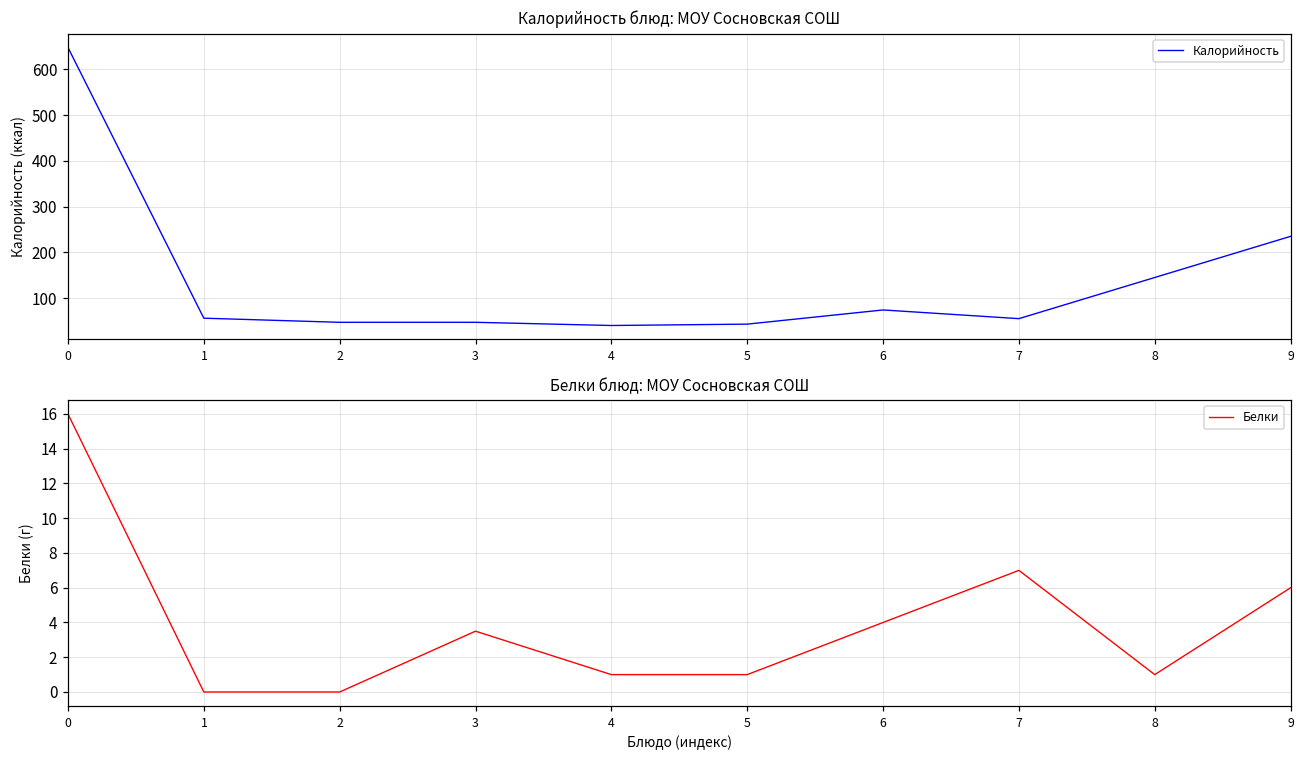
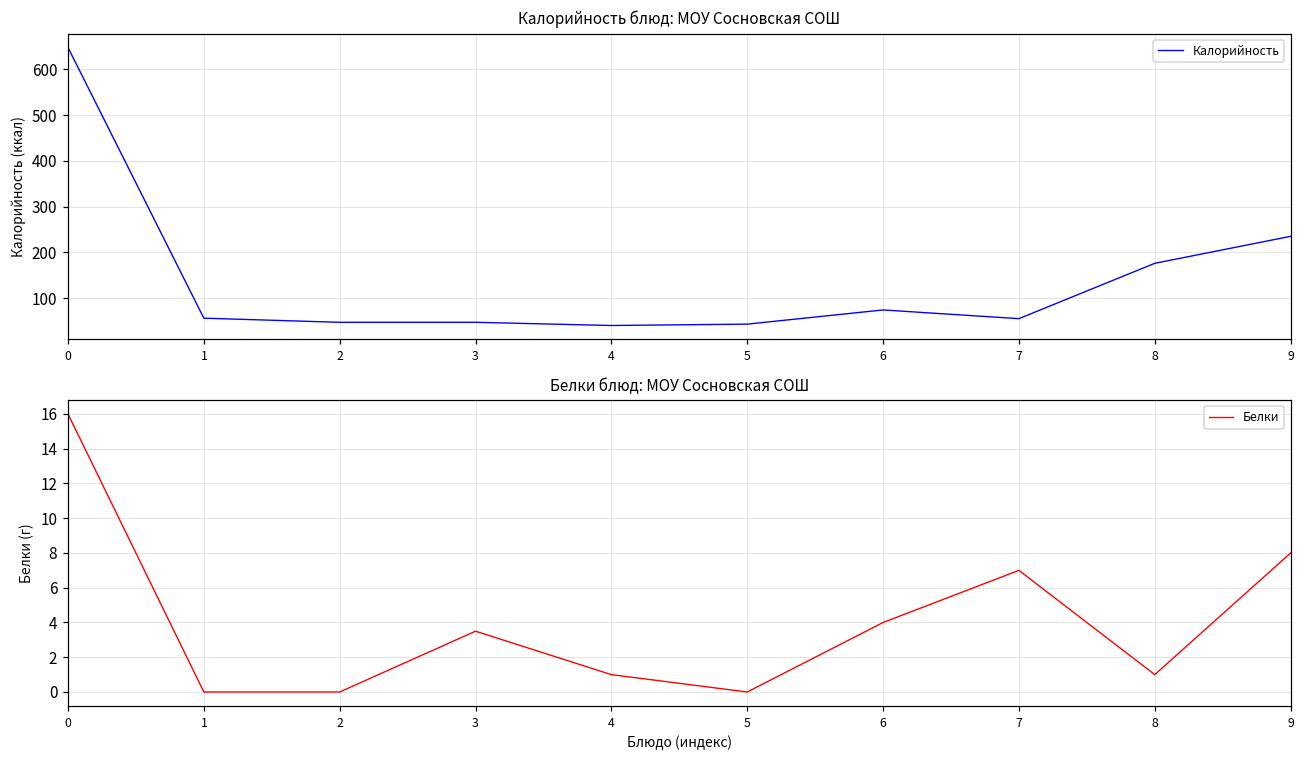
Калорийность блюд: МОУ Сосновская СОШ, 8: 150 -> 180
Белки блюд: МОУ Сосновская СОШ, 5: 1 -> 0
Белки блюд: МОУ Сосновская СОШ, 9: 6 -> 8
